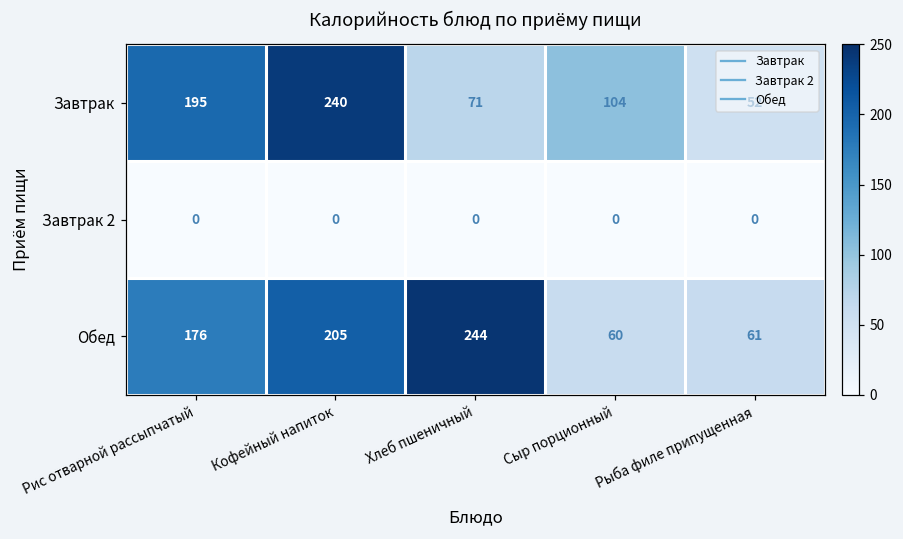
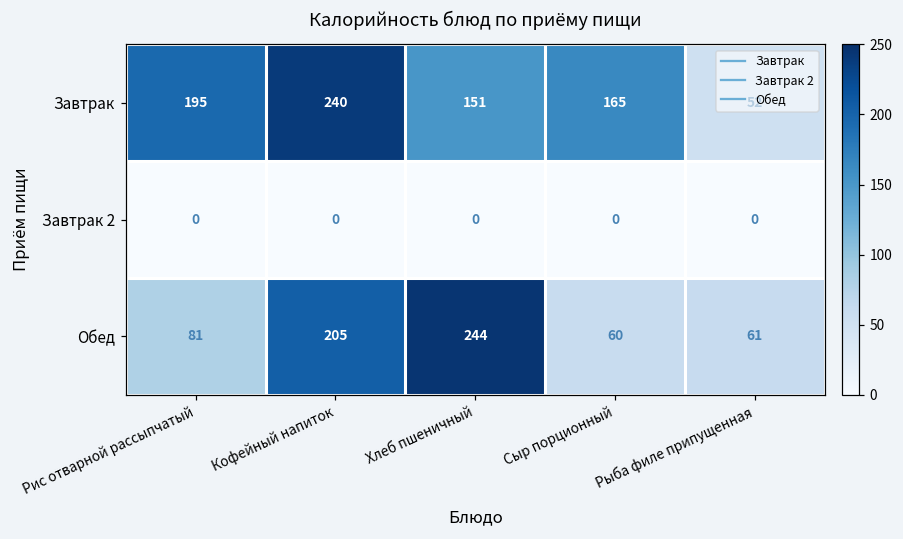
Завтрак, Хлеб пшеничный: 71 -> 151
Завтрак, Сыр порционный: 104 -> 165
Обед, Рис отварной рассыпчатый: 176 -> 81
